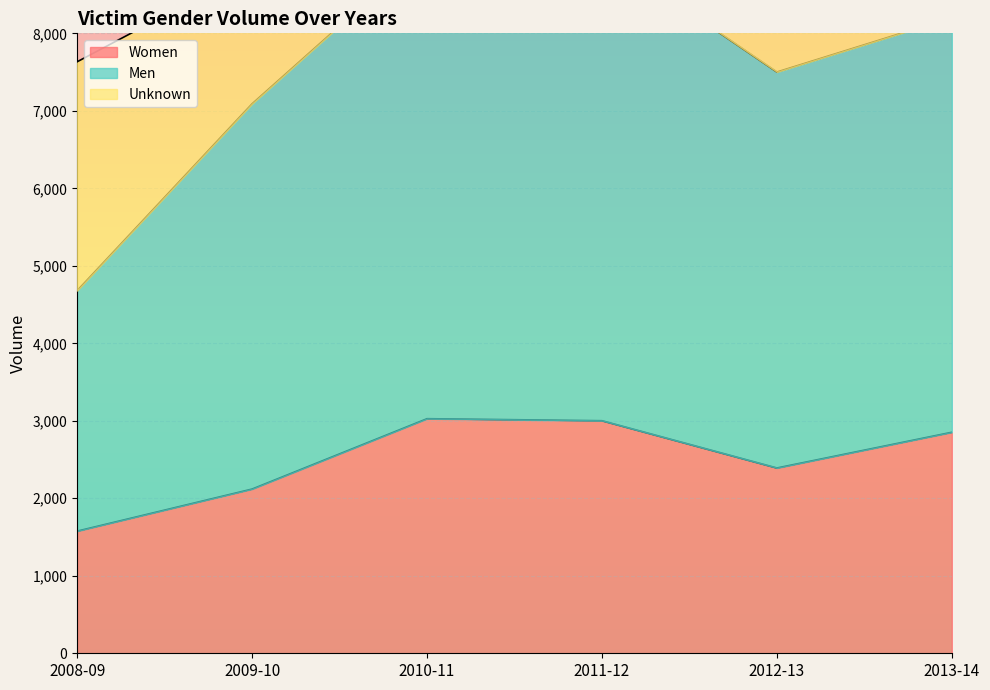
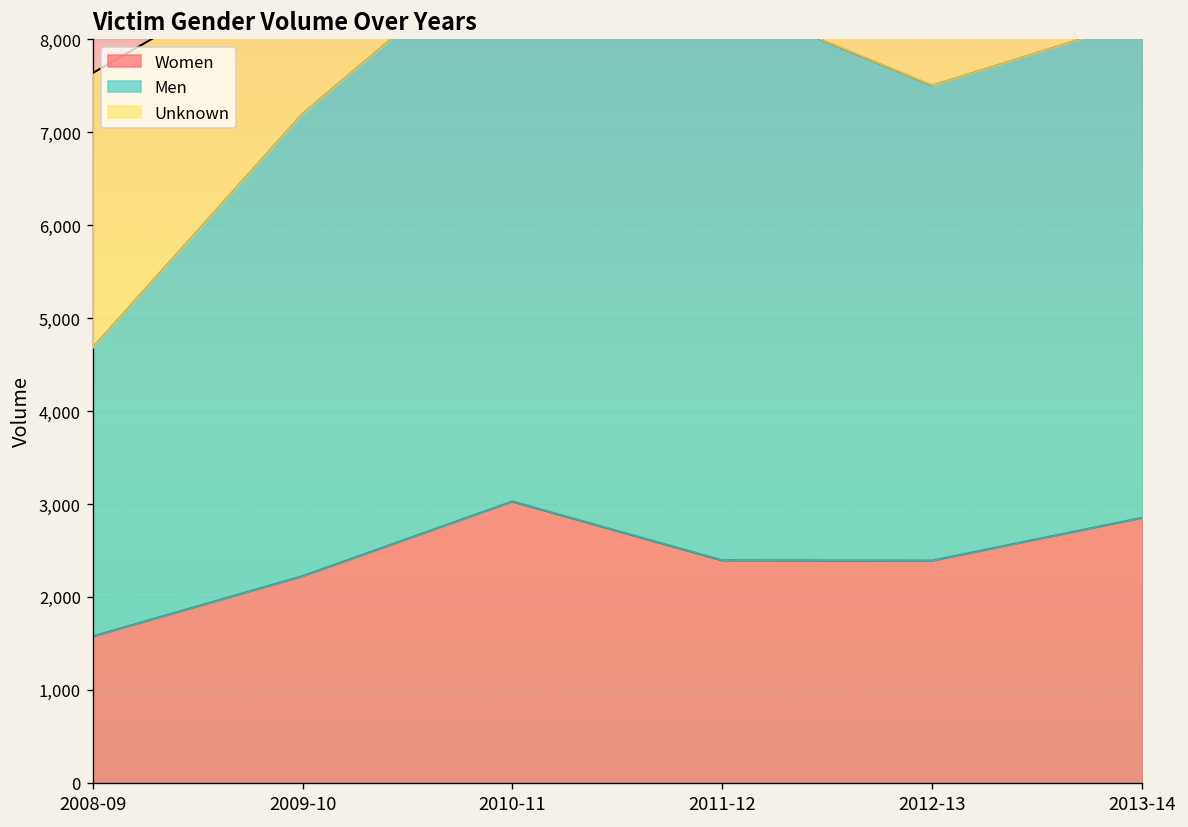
Women, 2009-10: 2,100 -> 2,200
Women, 2011-12: 3,000 -> 2,400
